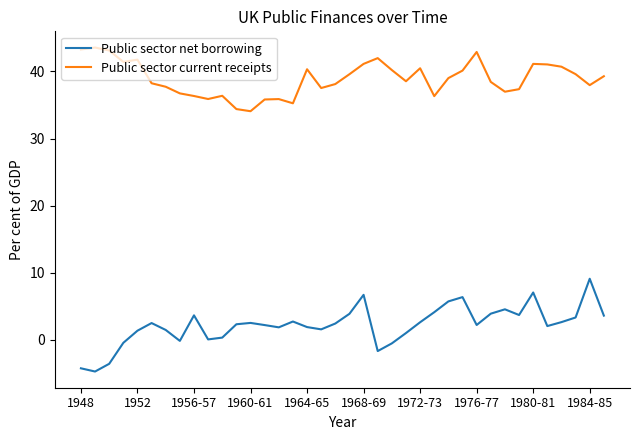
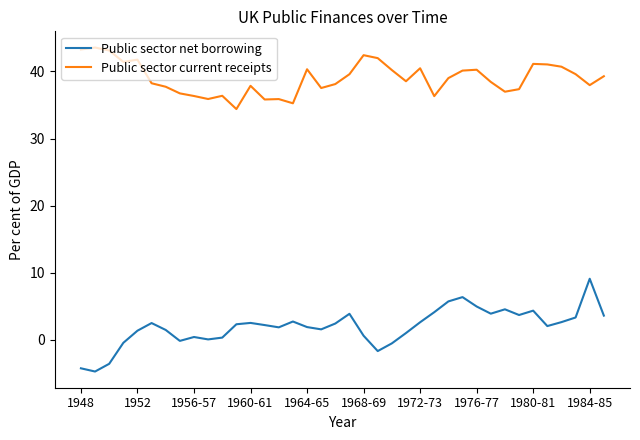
Public sector net borrowing, 1956-57: 4 -> 0
Public sector current receipts, 1960-61: 34 -> 38
Public sector net borrowing, 1968-69: 7 -> 1
Public sector current receipts, 1968-69: 41 -> 42
Public sector net borrowing, 1976-77: 2 -> 5
Public sector current receipts, 1976-77: 43 -> 40
Public sector net borrowing, 1980-81: 7 -> 4
